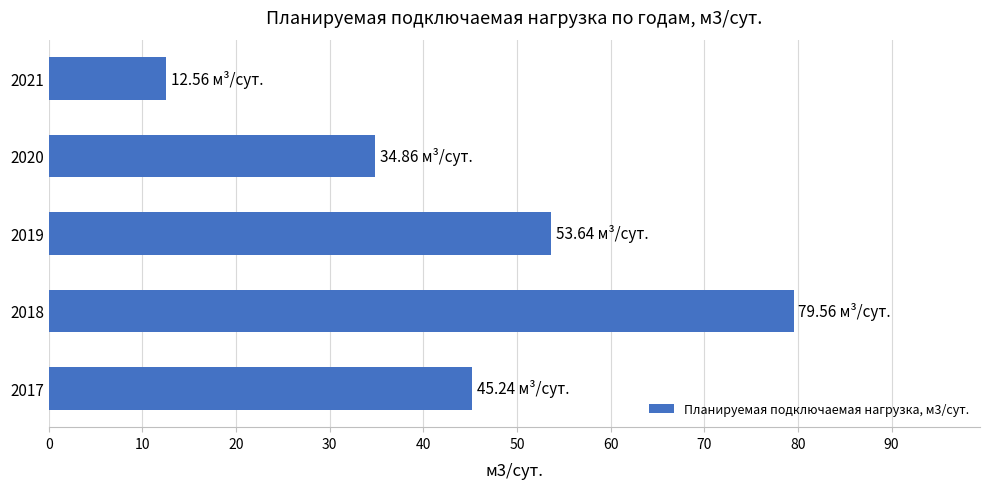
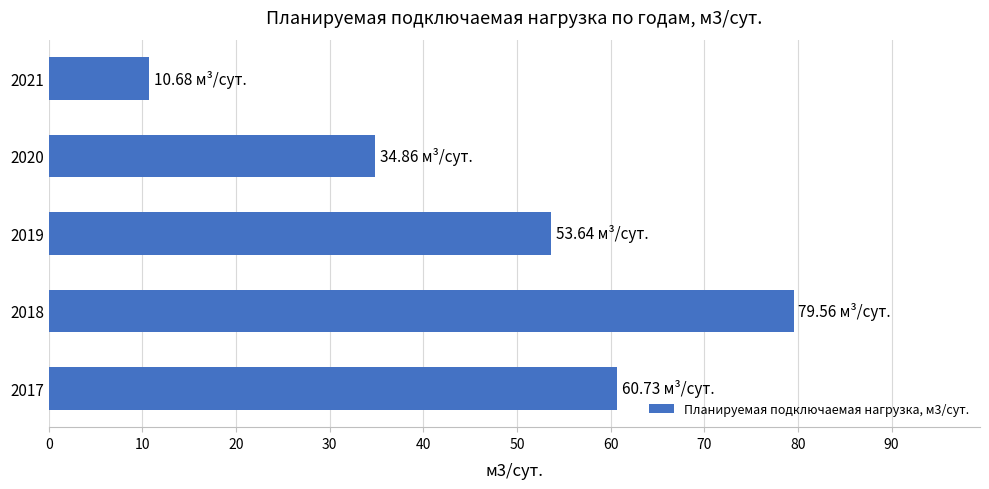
2021: 12.56 -> 10.68
2017: 45.24 -> 60.73
